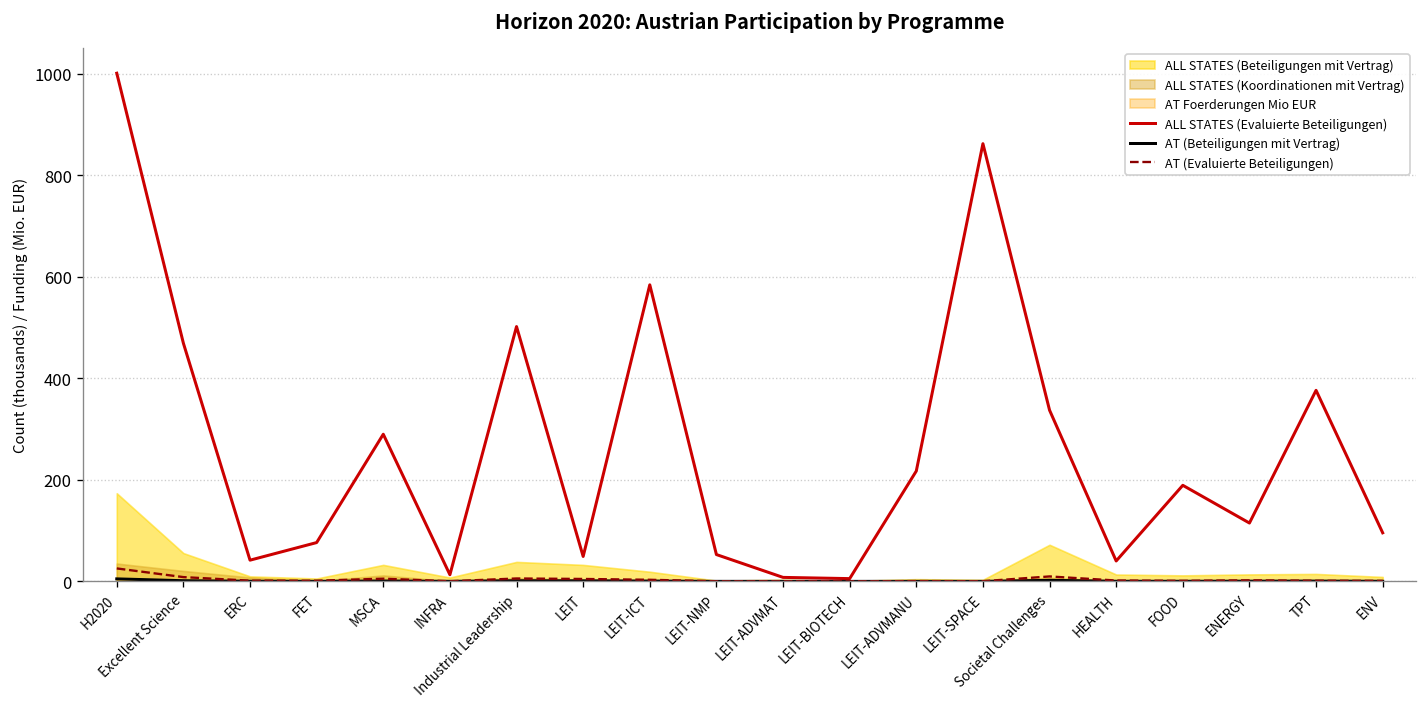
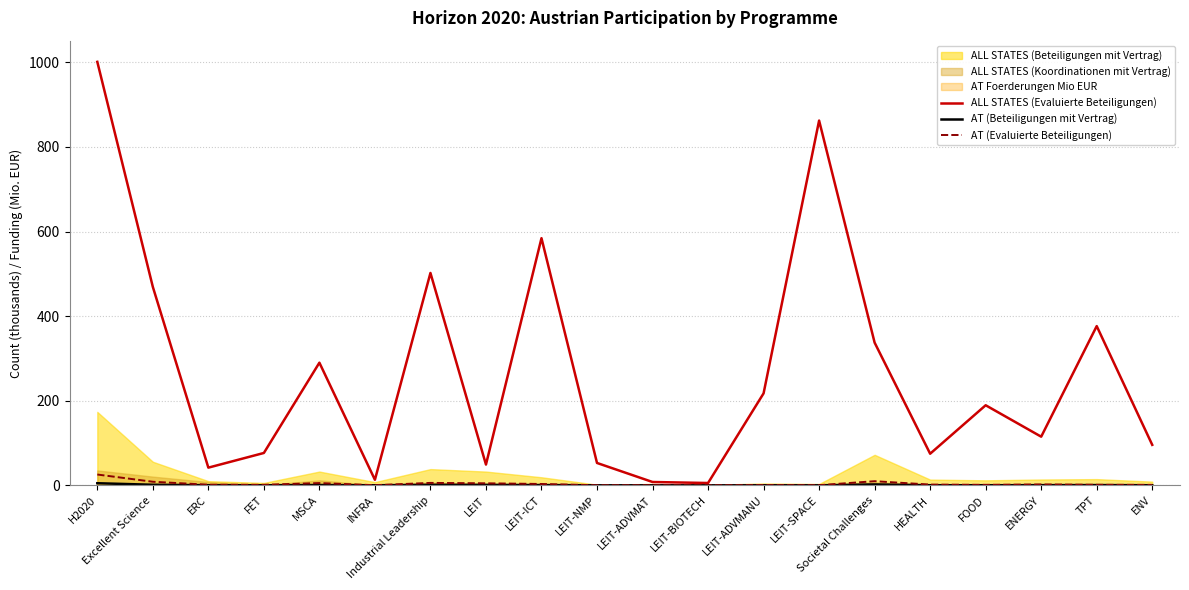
ALL STATES (Evaluierte Beteiligungen), HEALTH: 40 -> 70
